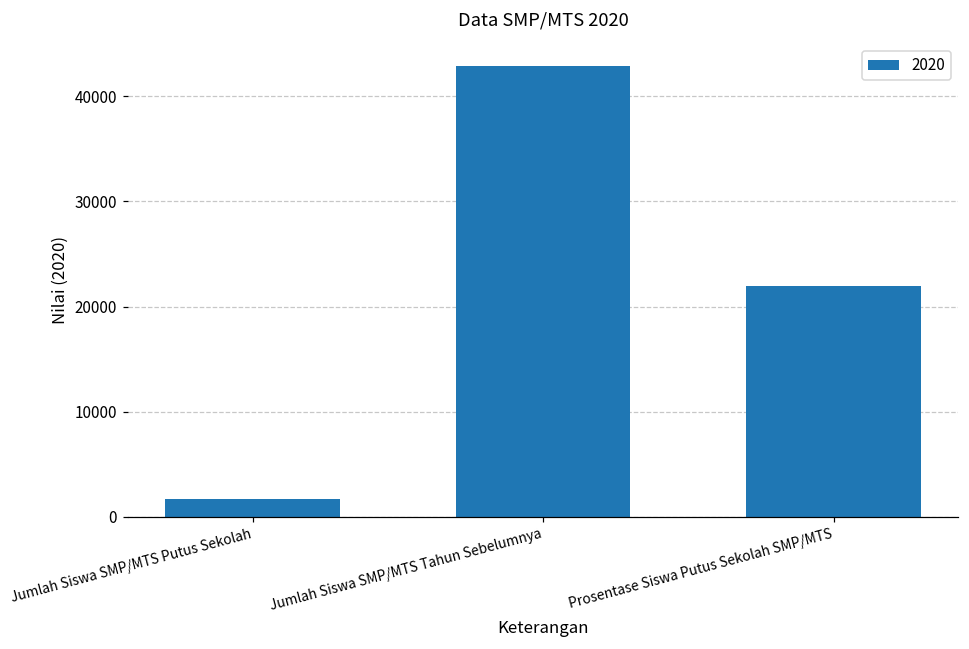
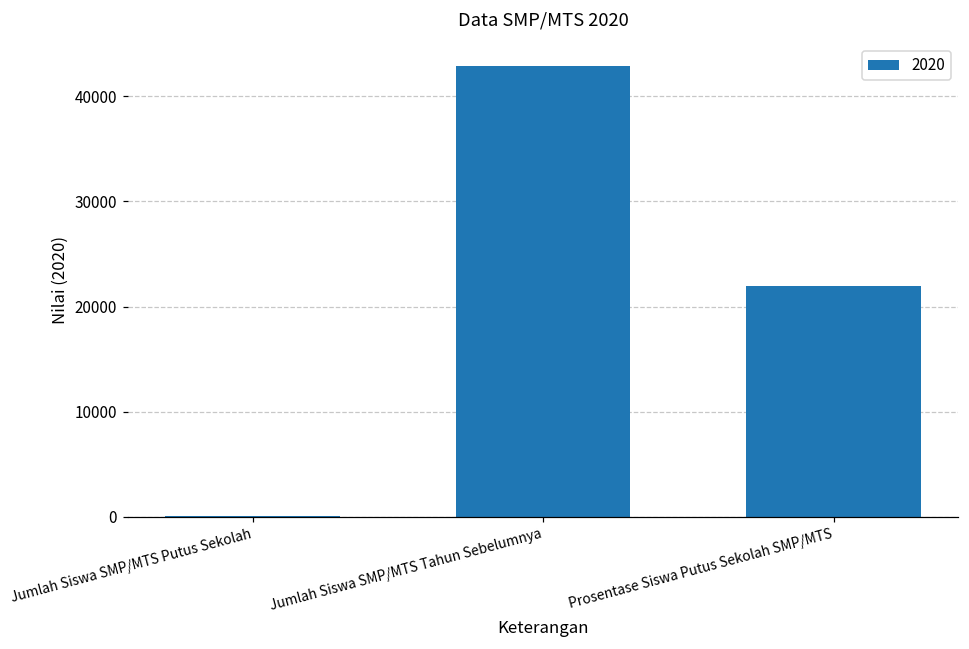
Jumlah Siswa SMP/MTS Putus Sekolah: 2000 -> 0
